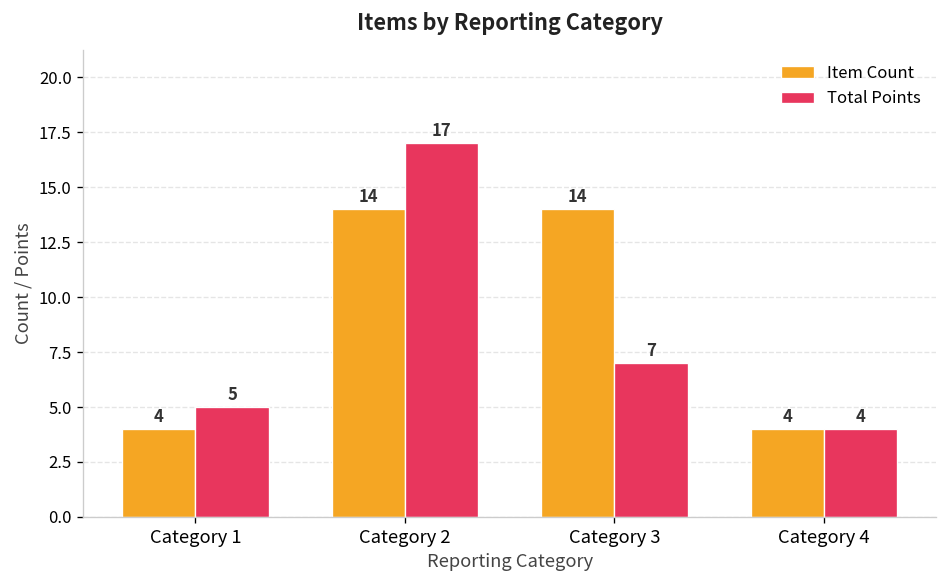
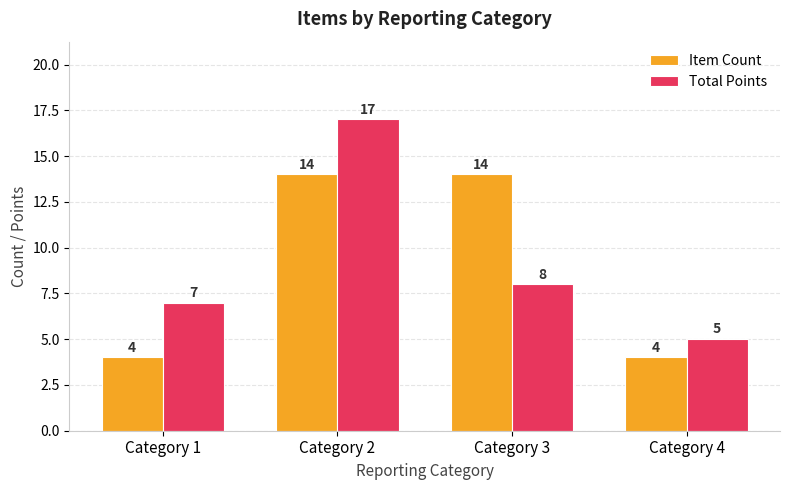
Total Points, Category 1: 5 -> 7
Total Points, Category 3: 7 -> 8
Total Points, Category 4: 4 -> 5
